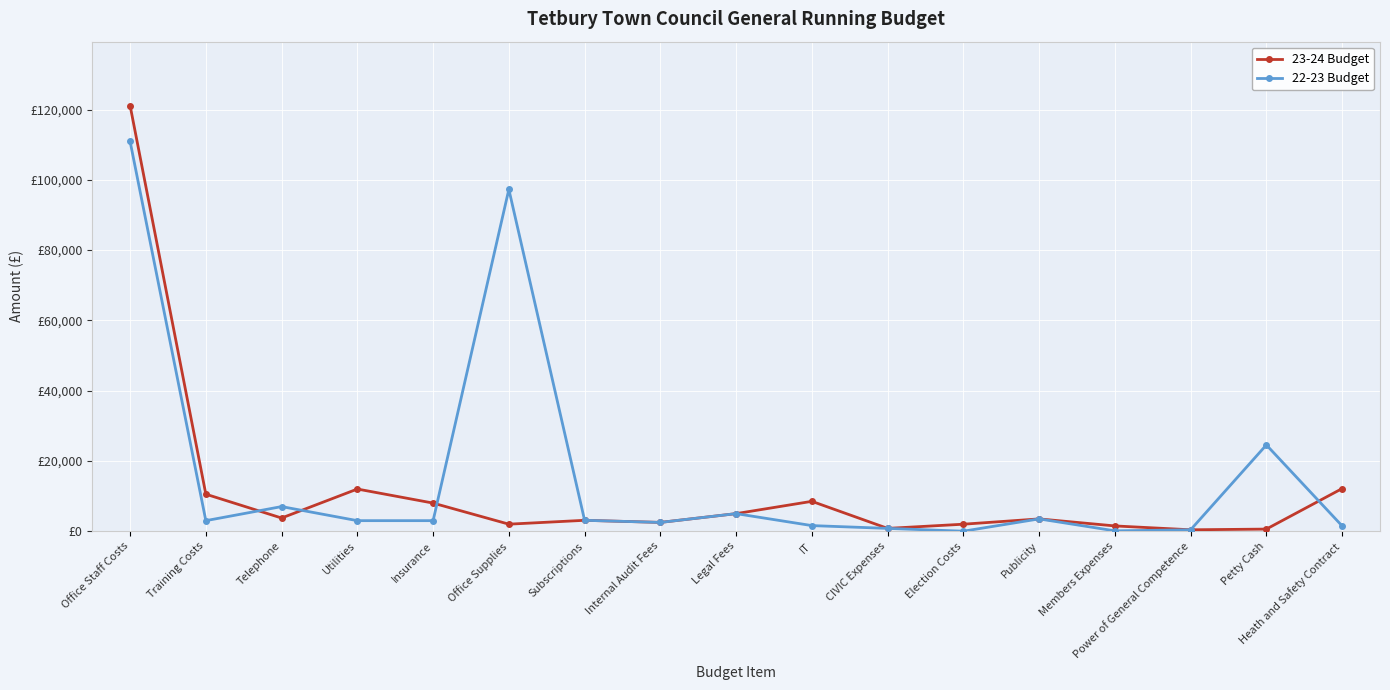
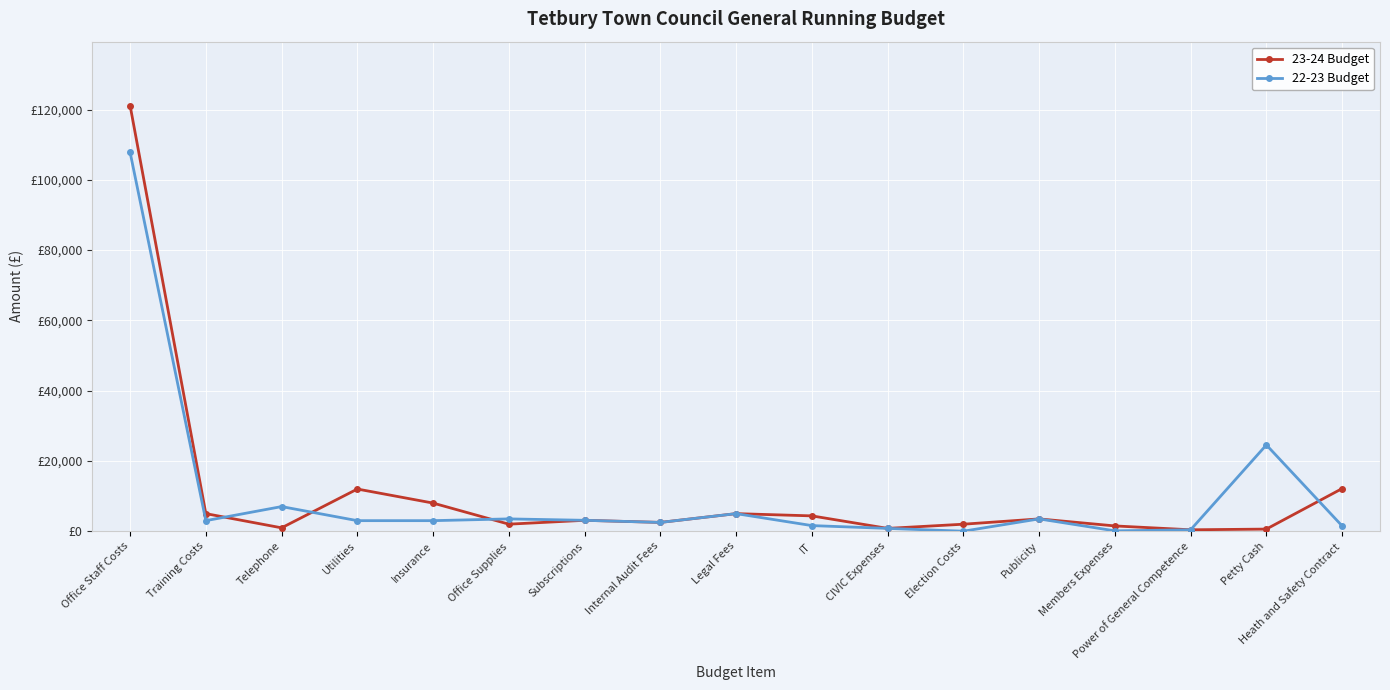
22-23 Budget, Office Staff Costs: £111,000 -> £108,000
23-24 Budget, Training Costs: £11,000 -> £5,000
23-24 Budget, Telephone: £4,000 -> £1,000
22-23 Budget, Office Supplies: £97,000 -> £4,000
23-24 Budget, IT: £9,000 -> £4,000
